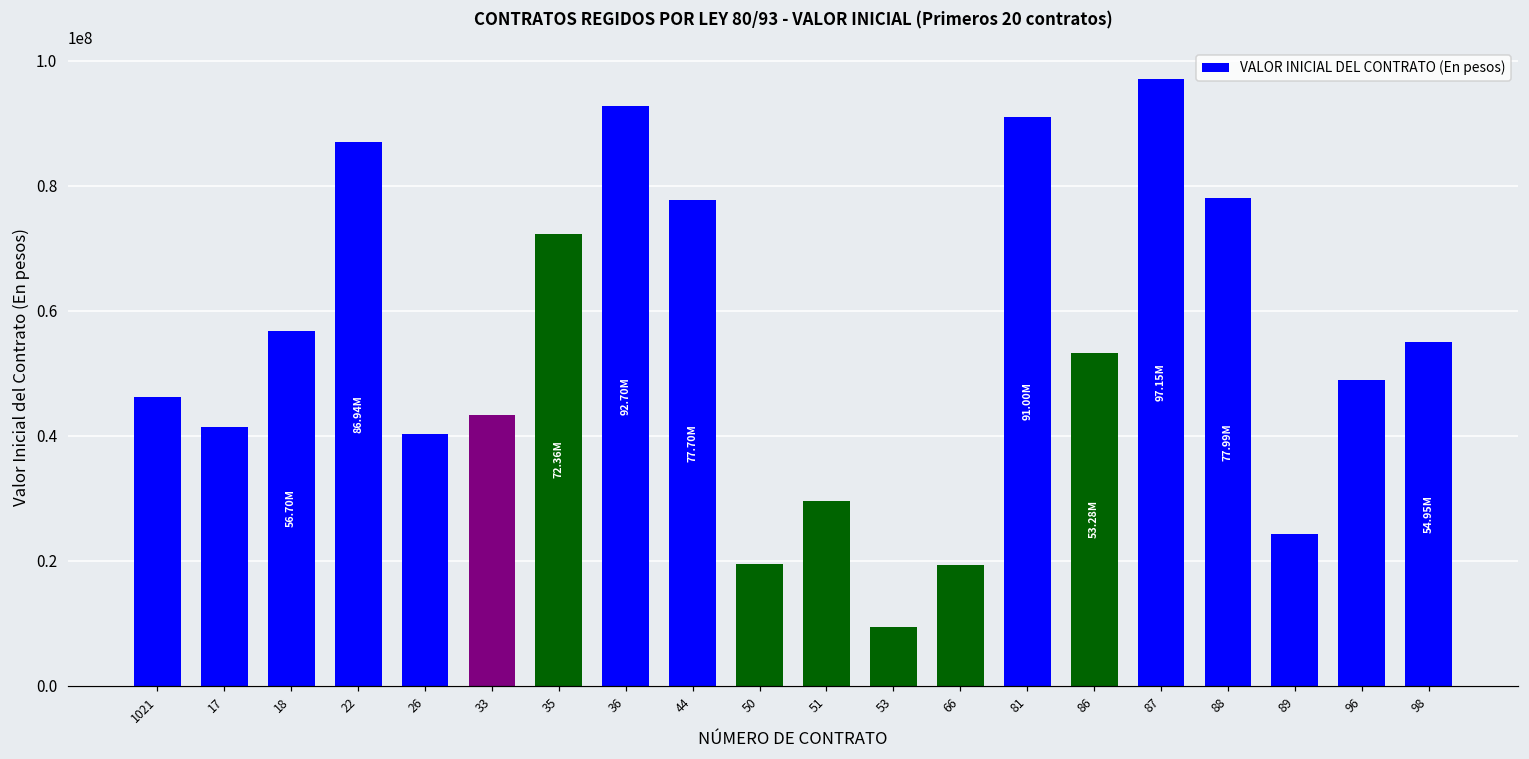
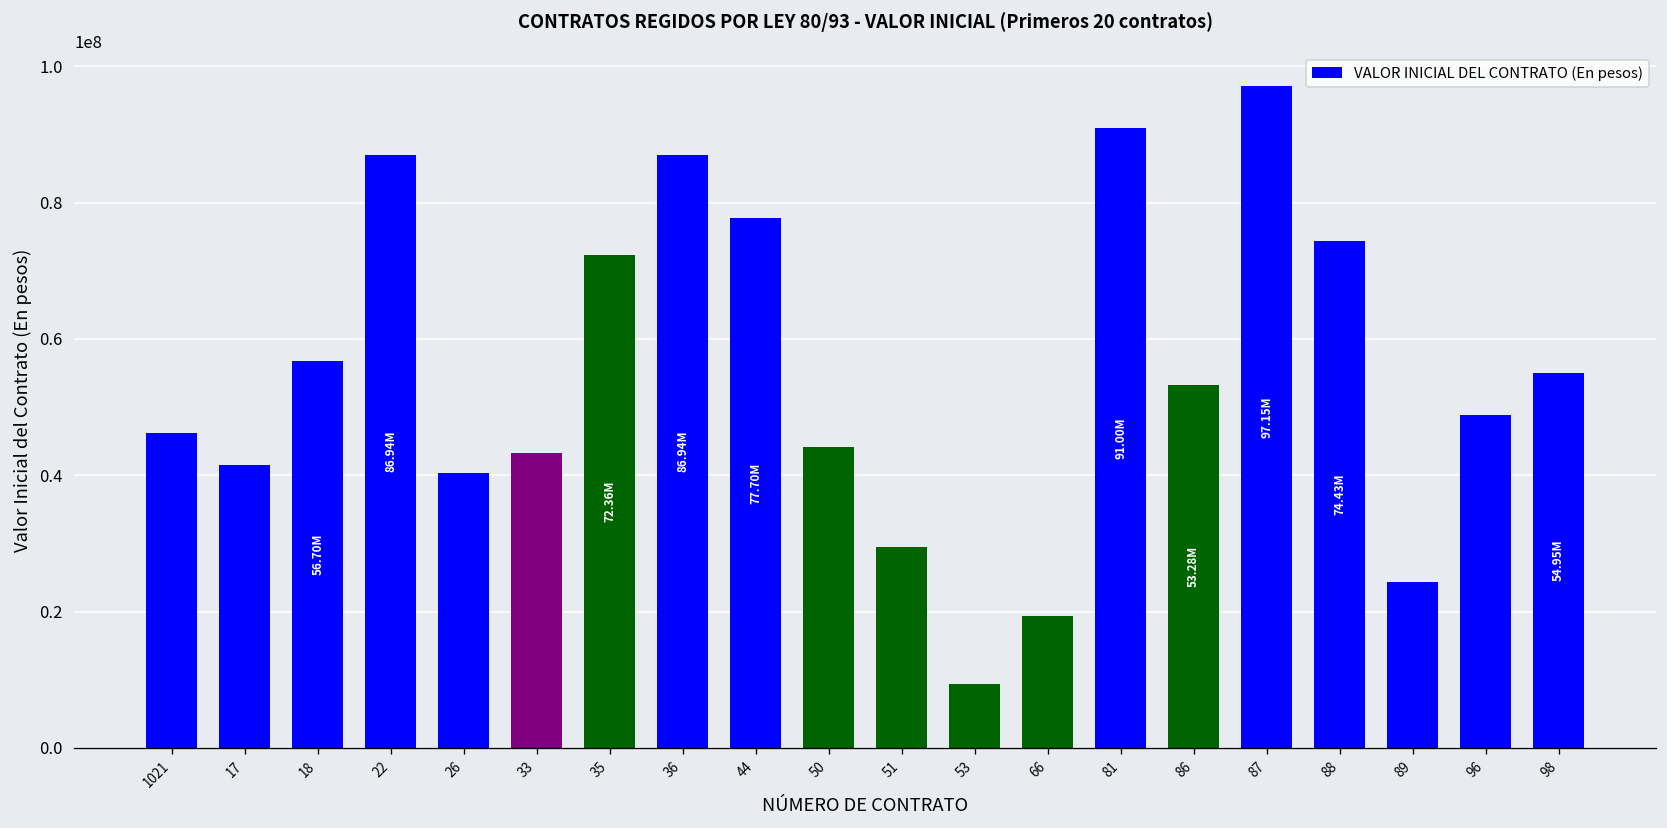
36: 92.70M -> 86.94M
50: 19000000 -> 44000000
88: 77.99M -> 74.43M
